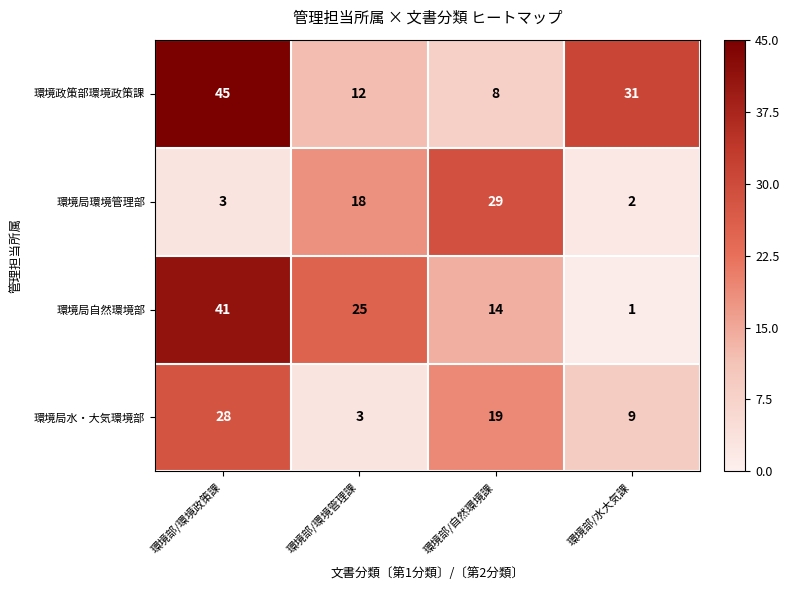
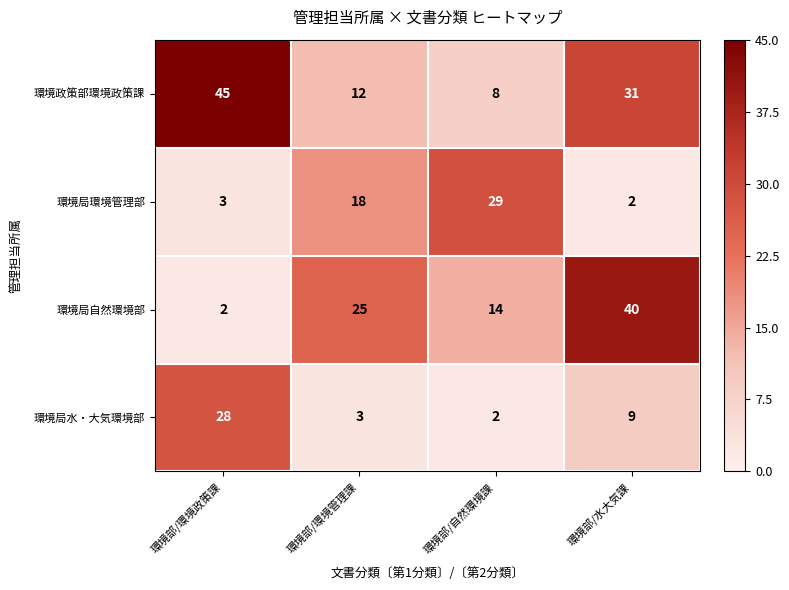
環境局自然環境部, 環境部/環境政策課: 41 -> 2
環境局自然環境部, 環境部/水大気課: 1 -> 40
環境局水・大気環境部, 環境部/自然環境課: 19 -> 2
